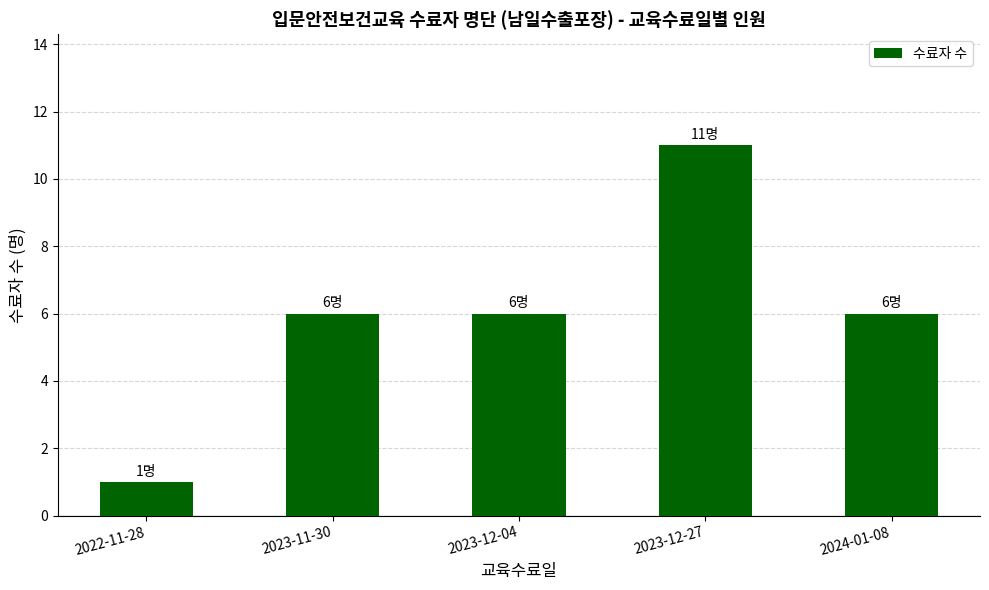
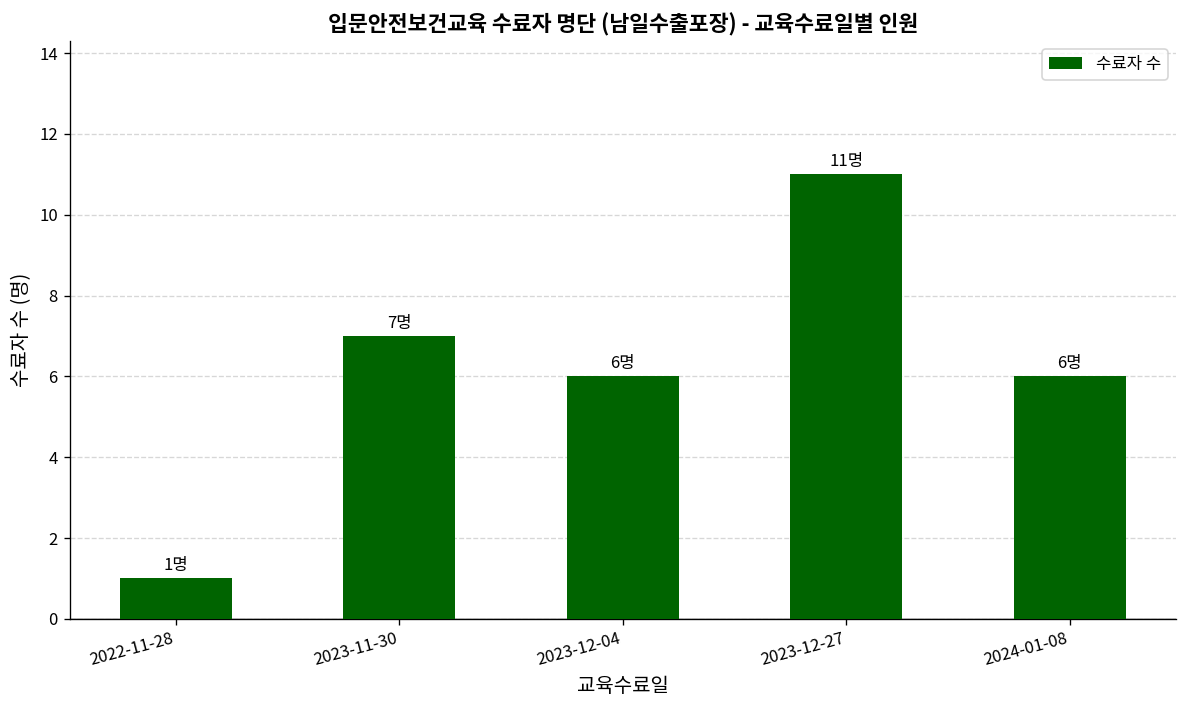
2023-11-30: 6명 -> 7명
